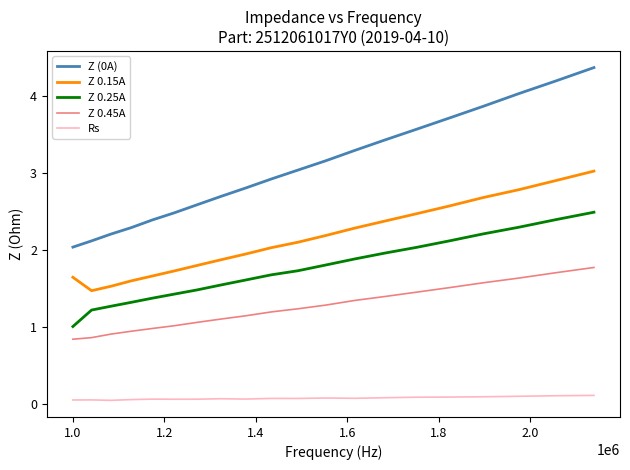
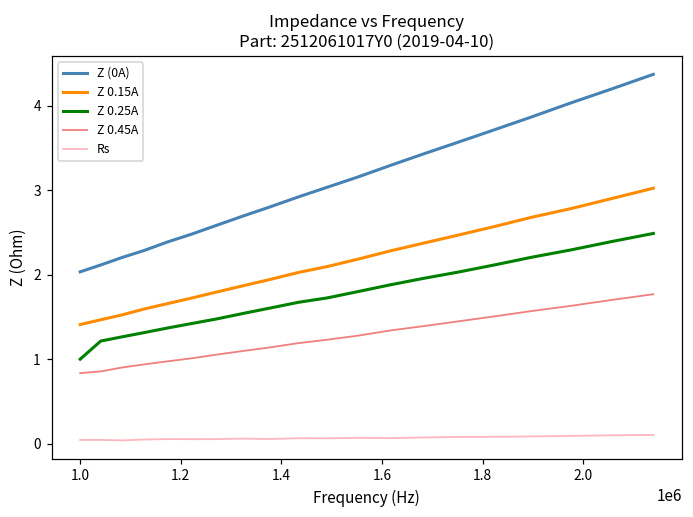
Z 0.15A, 1.0: 1.6 -> 1.4
